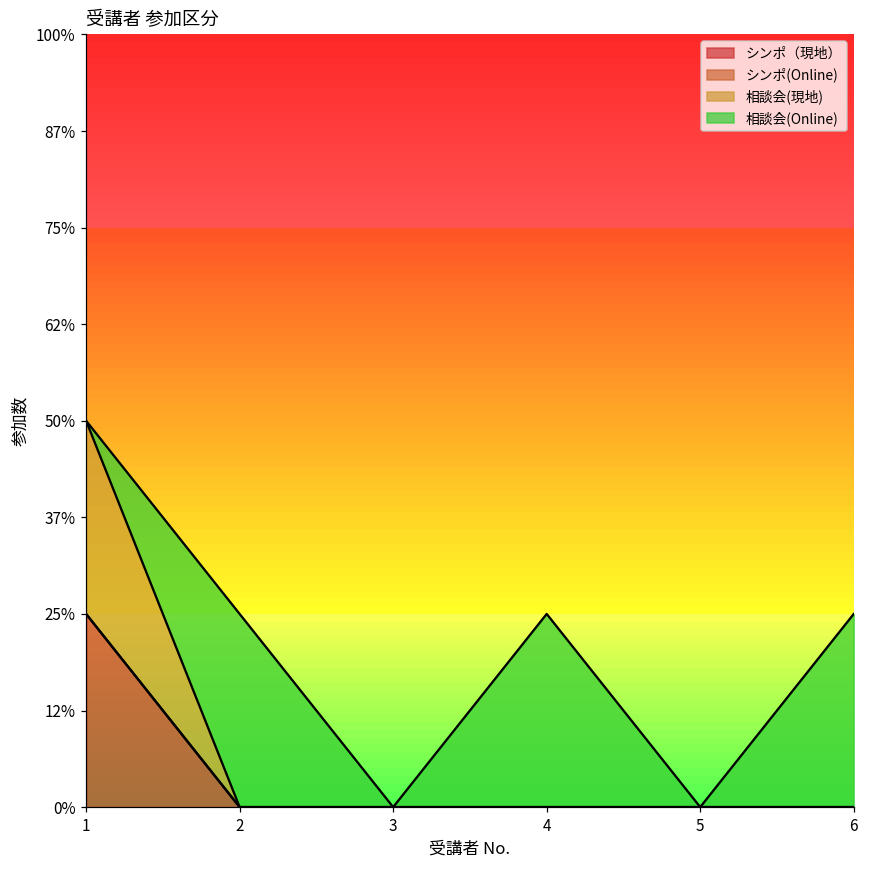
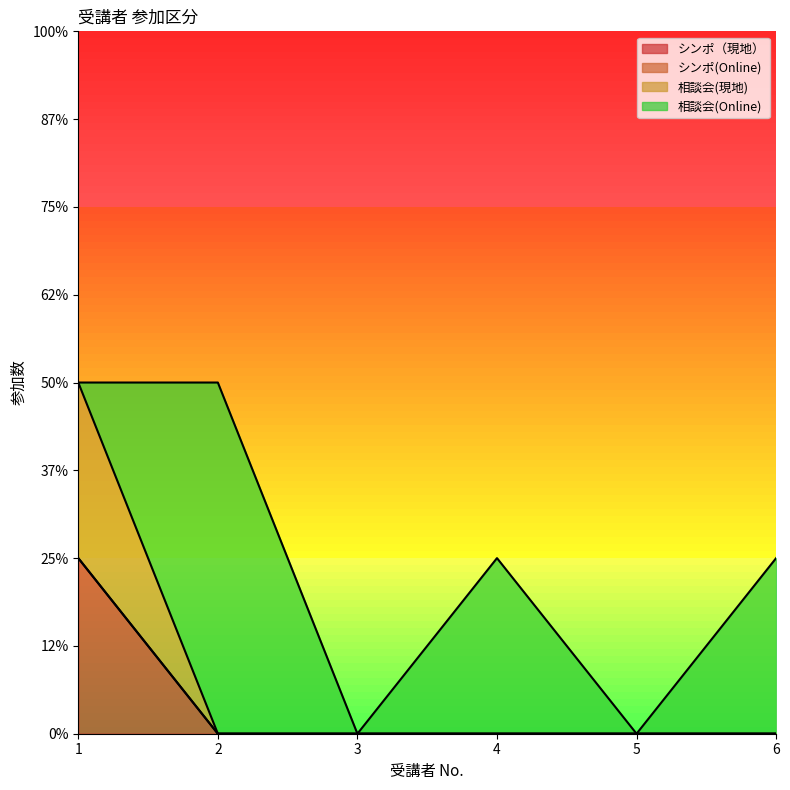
相談会(Online), 2: 25% -> 50%
